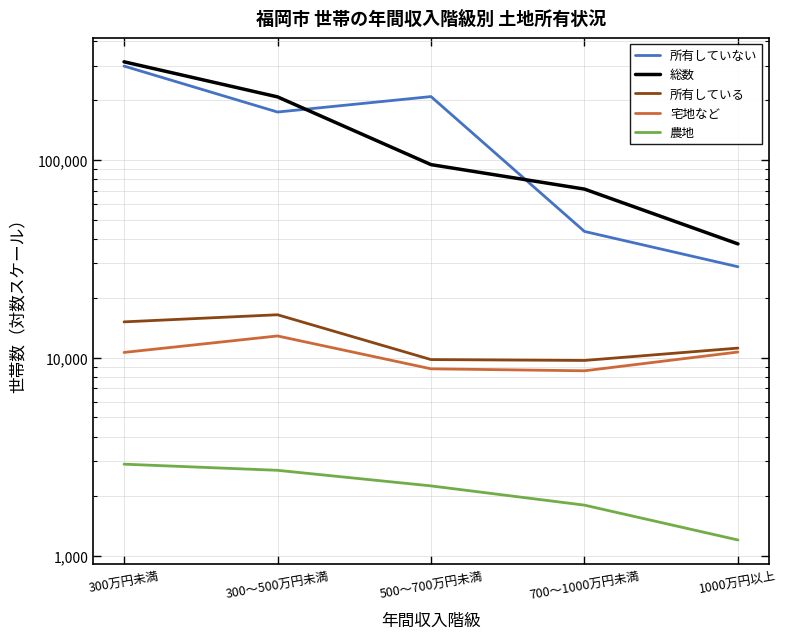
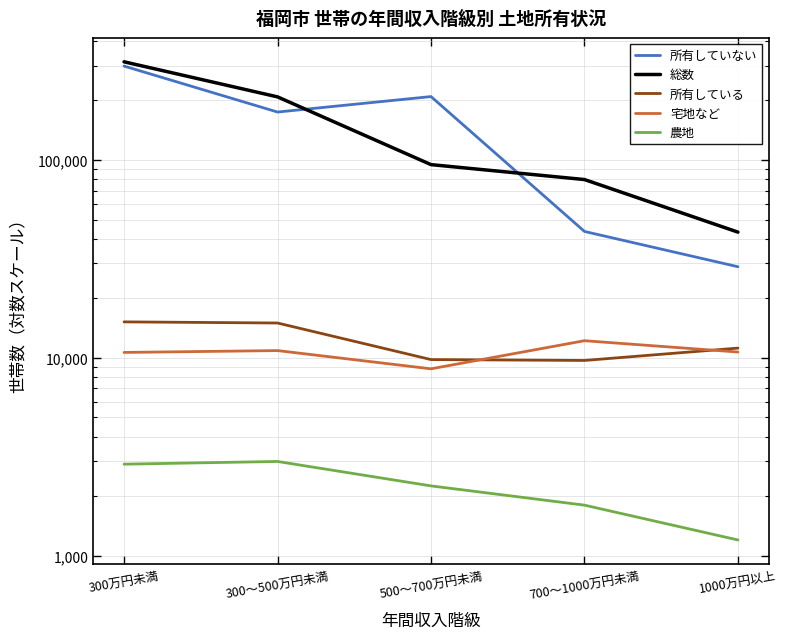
所有している, 300～500万円未満: 17,000 -> 15,000
宅地など, 300～500万円未満: 13,000 -> 11,000
農地, 300～500万円未満: 2,700 -> 3,000
総数, 700～1000万円未満: 71,000 -> 80,000
宅地など, 700～1000万円未満: 9,000 -> 12,000
総数, 1000万円以上: 38,000 -> 43,000
